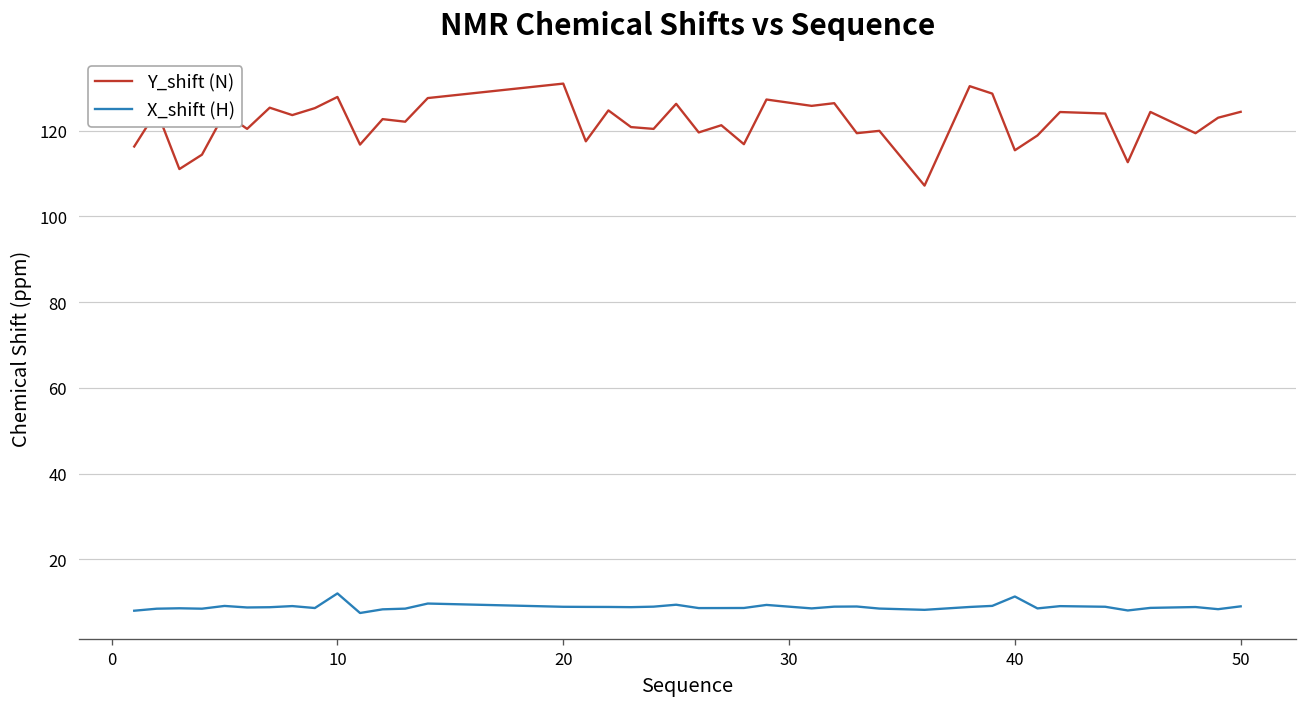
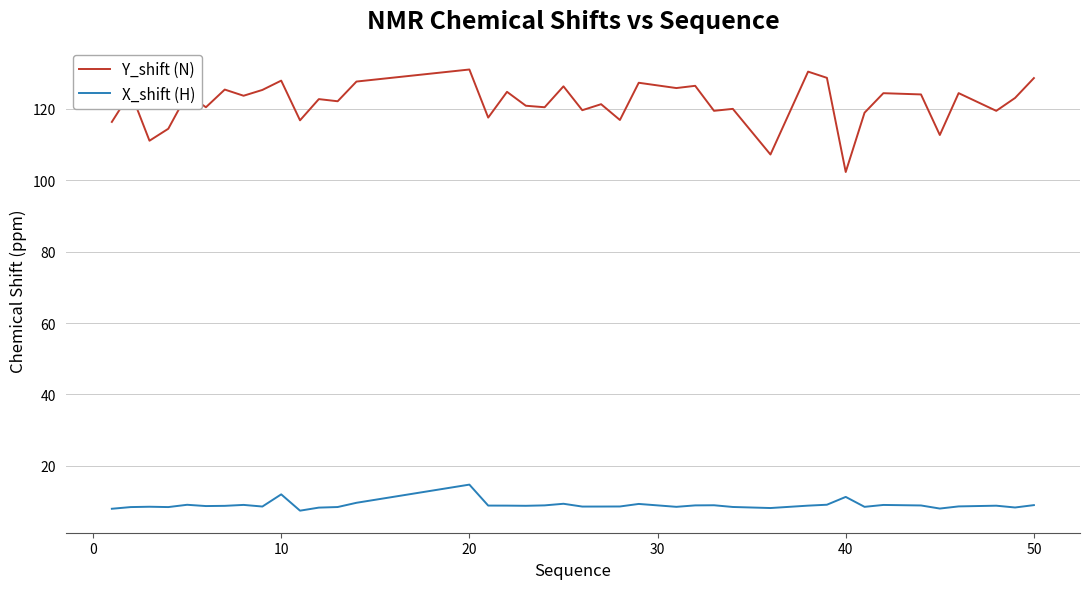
X_shift (H), 20: 9 -> 15
Y_shift (N), 40: 115 -> 102
Y_shift (N), 50: 124 -> 129
